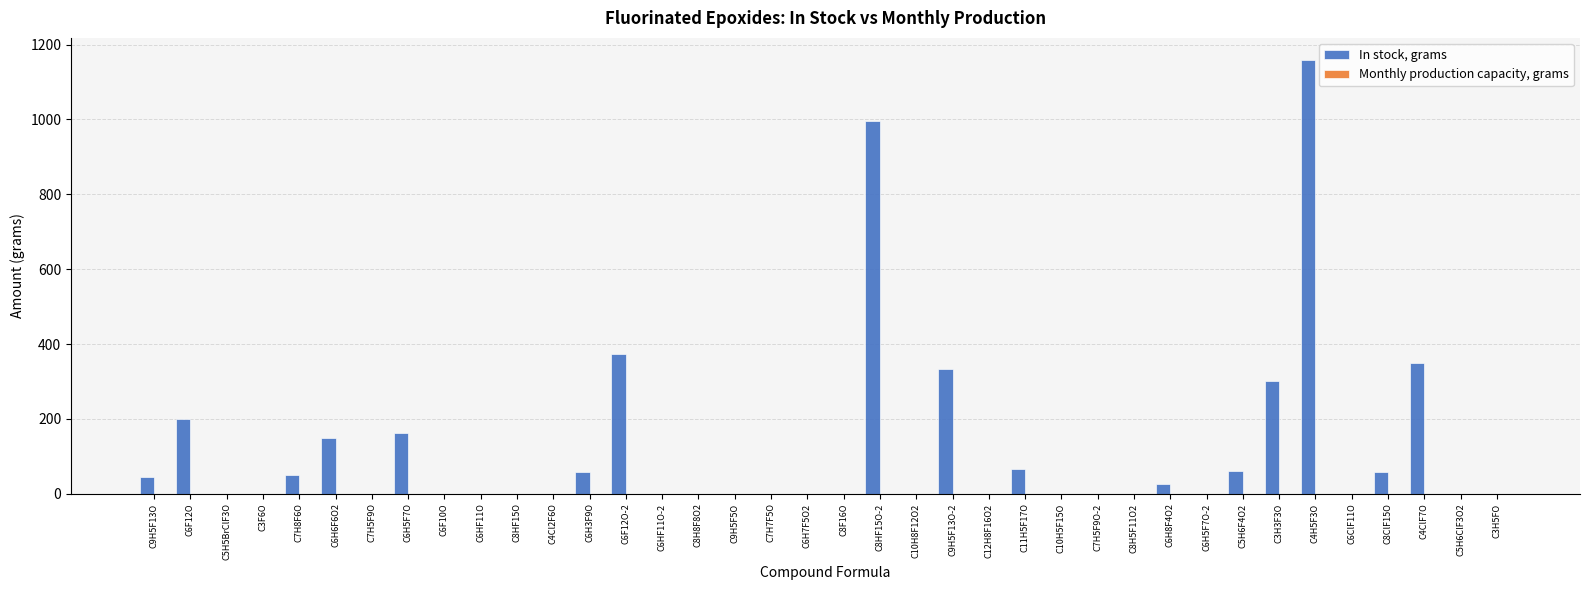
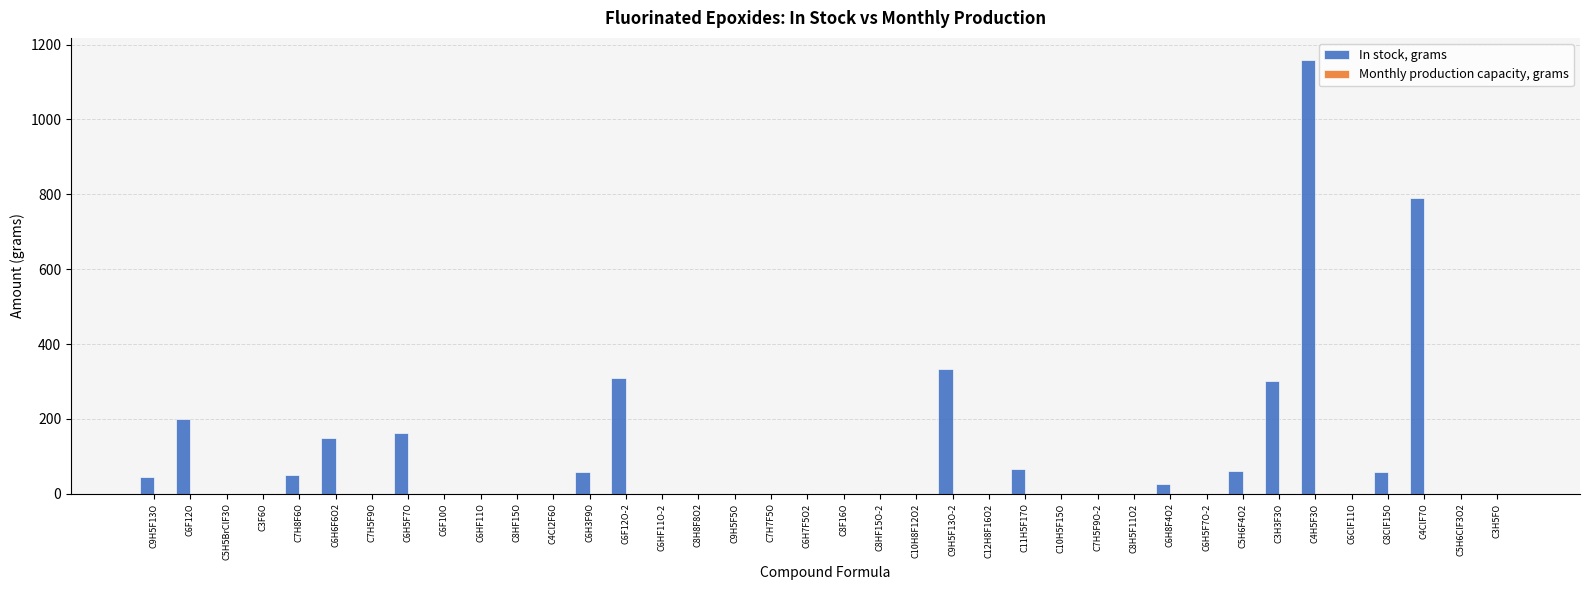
In stock, grams, C6F12O-2: 370 -> 310
In stock, grams, C8HF15O-2: 1000 -> 0
In stock, grams, C4ClF7O: 350 -> 790
